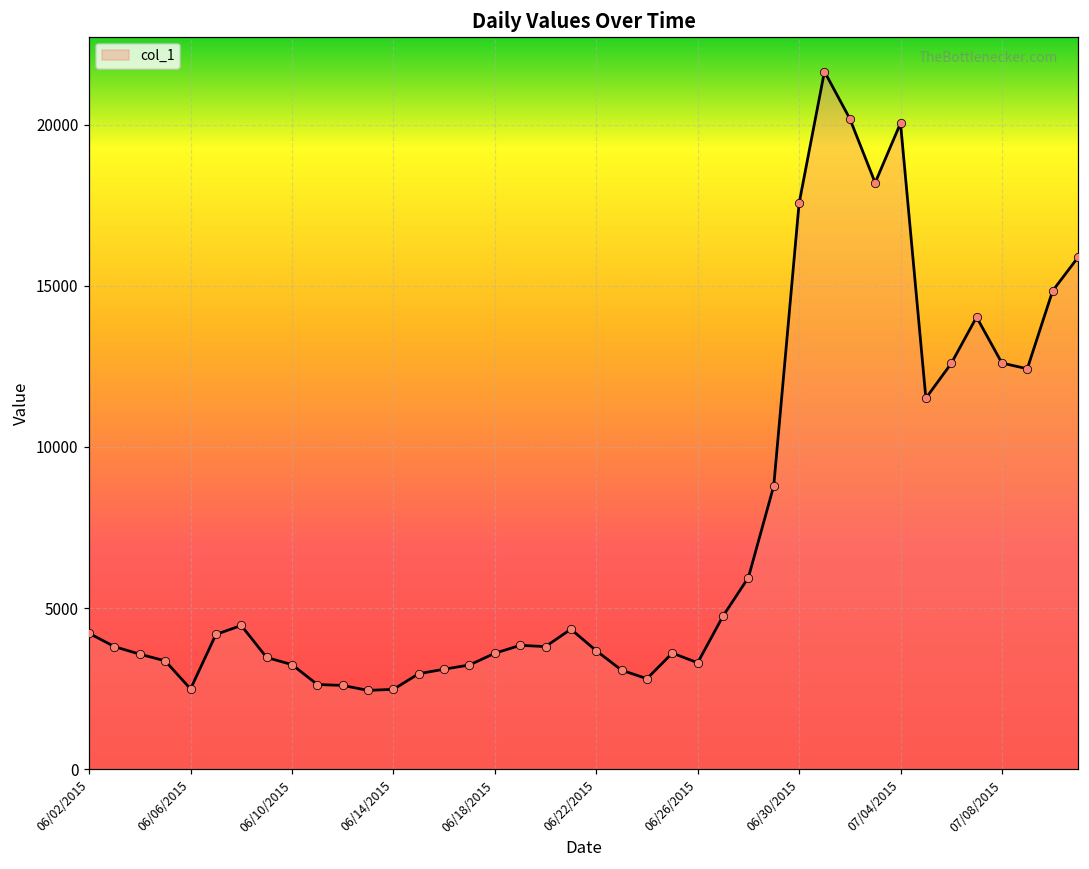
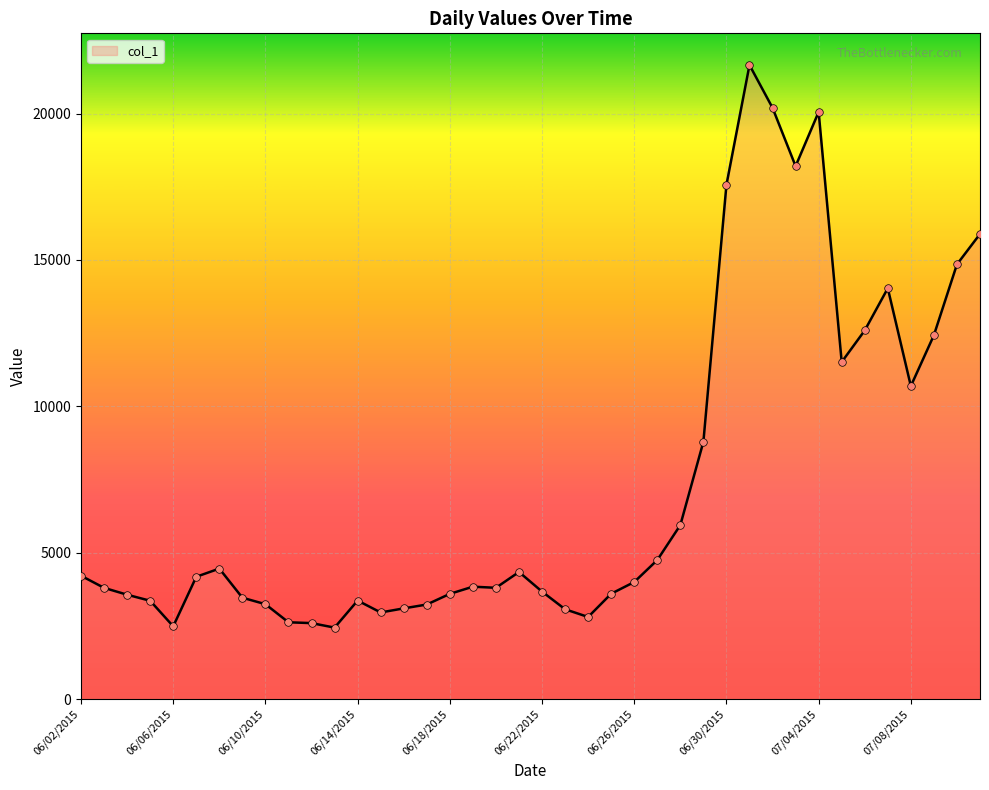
06/14/2015: 2500 -> 3400
06/26/2015: 3300 -> 4000
07/08/2015: 12600 -> 10700
